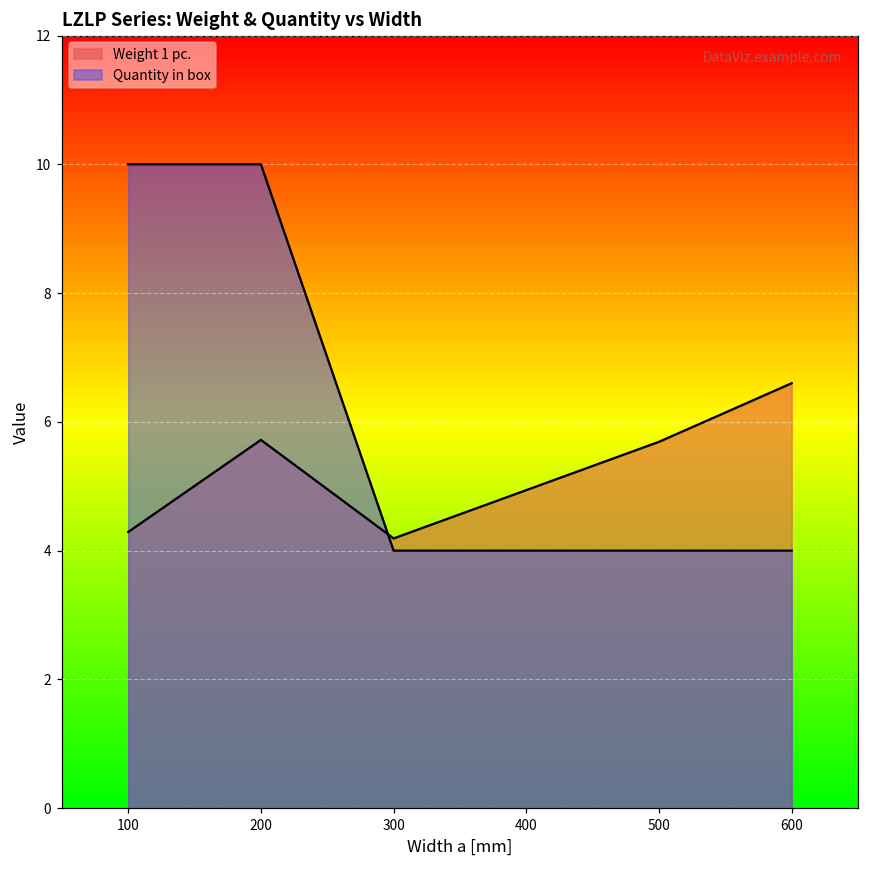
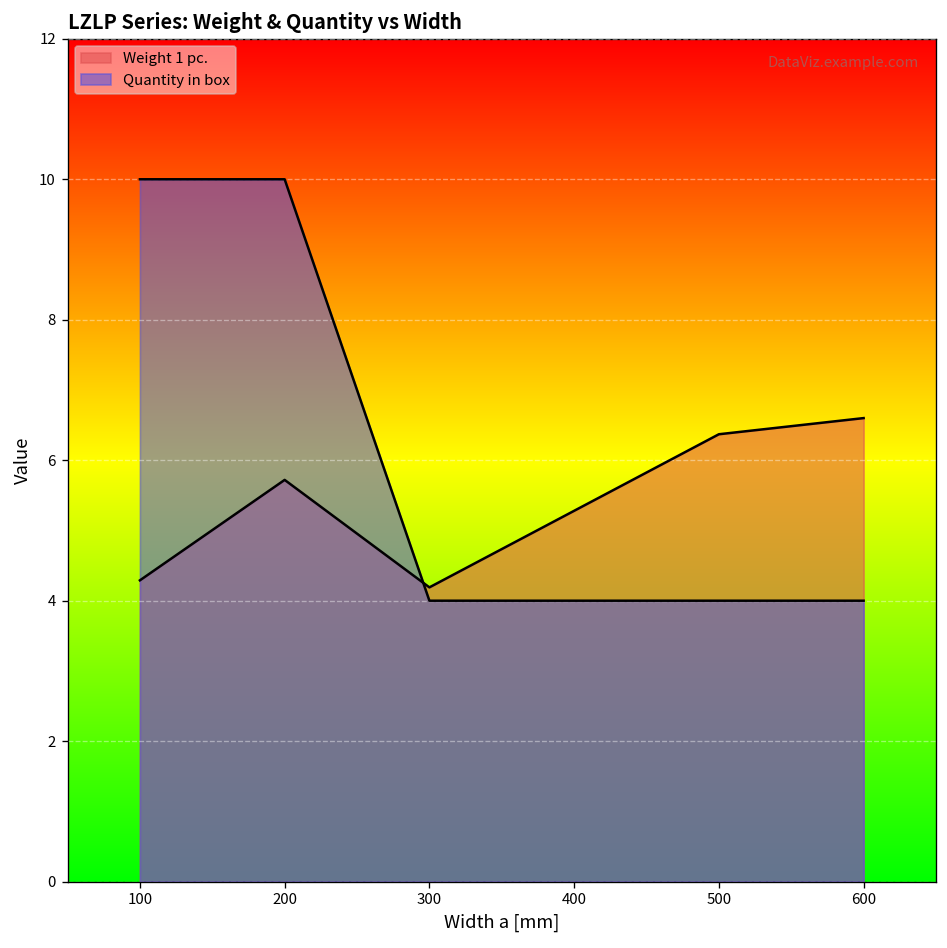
Weight 1 pc., 400: 4.9 -> 5.3
Weight 1 pc., 500: 5.7 -> 6.4
